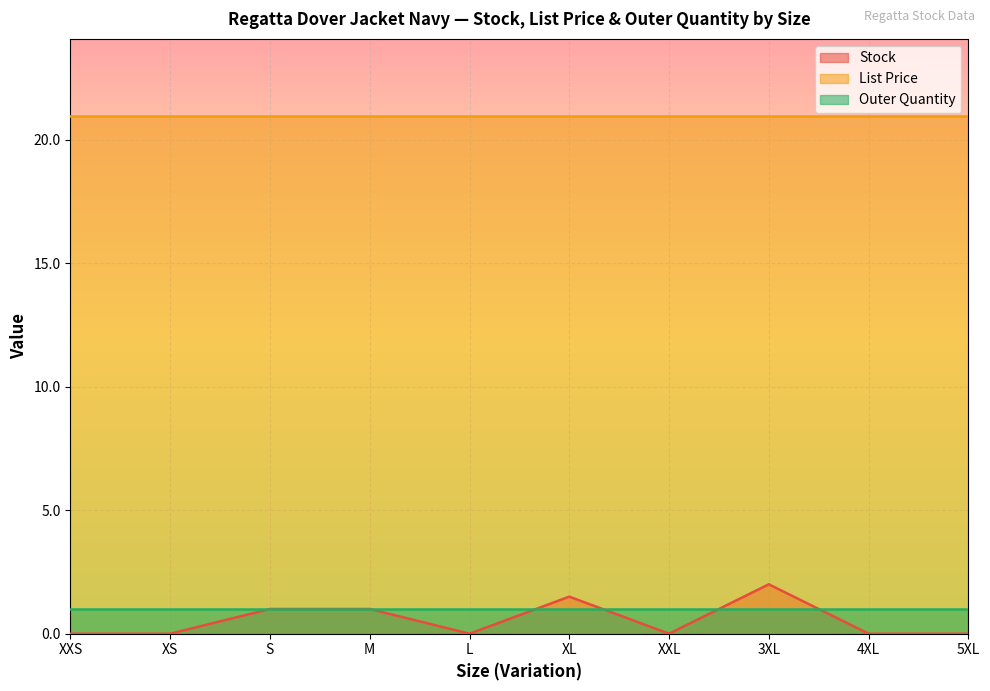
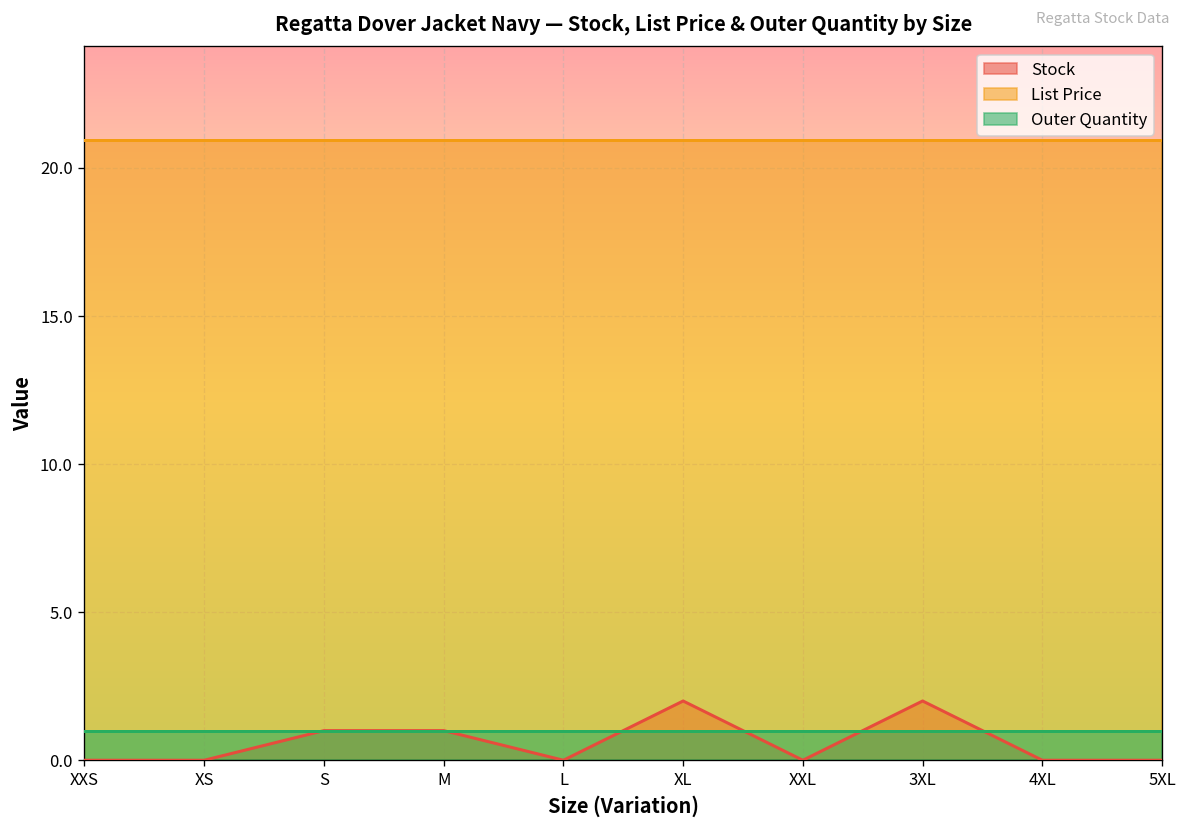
Stock, XL: 1.5 -> 2.0
